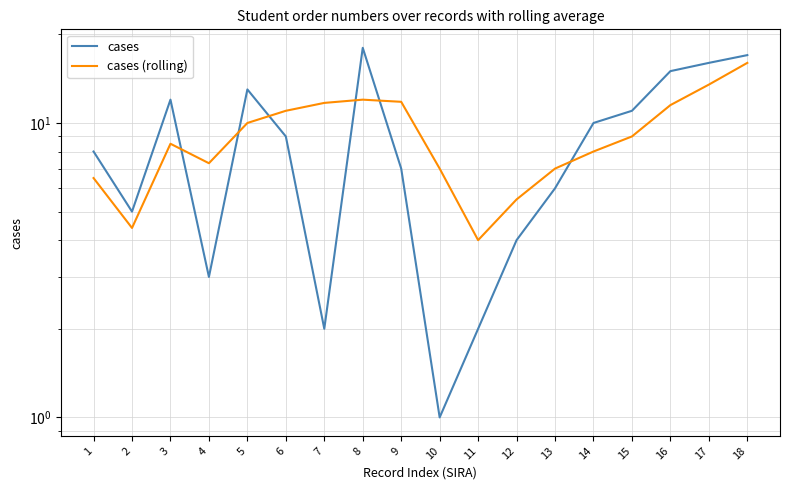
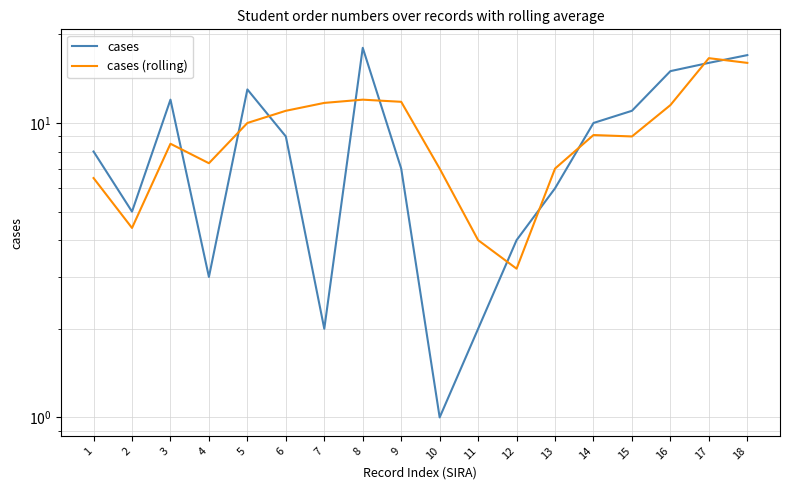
cases (rolling), 12: 5.5 -> 3.2
cases (rolling), 14: 8.0 -> 9.1
cases (rolling), 17: 14 -> 17
